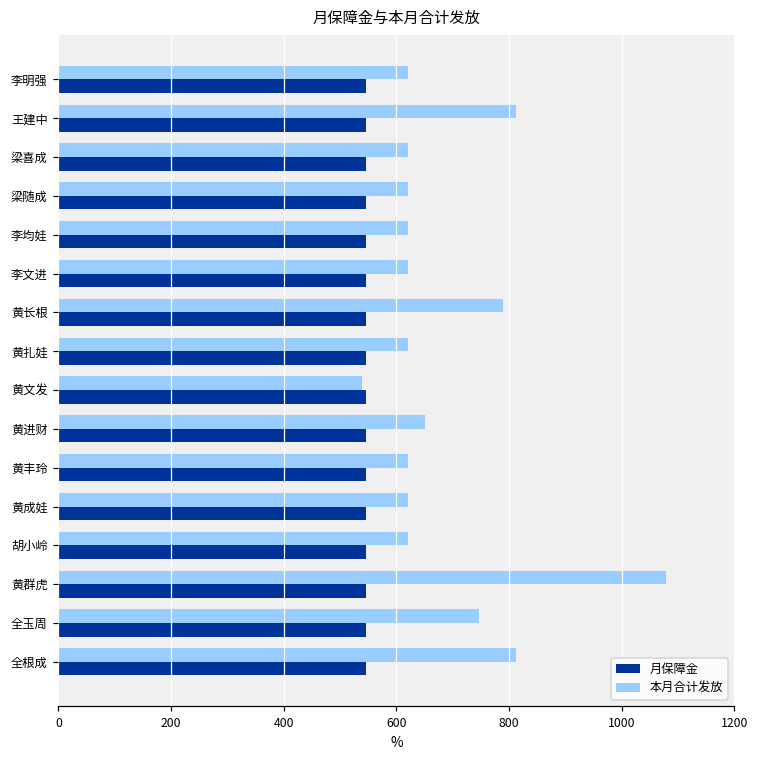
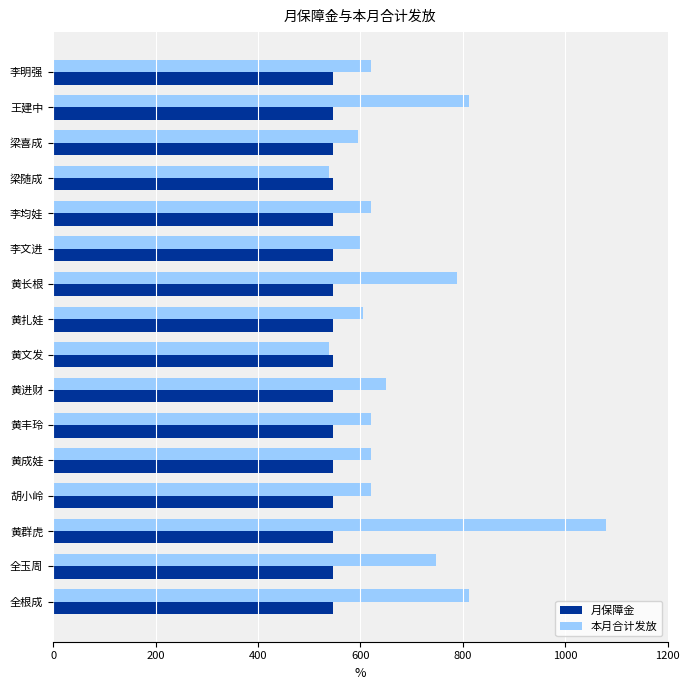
本月合计发放, 梁喜成: 620 -> 600
本月合计发放, 梁随成: 620 -> 540
本月合计发放, 李文进: 620 -> 600
本月合计发放, 黄扎娃: 620 -> 610
